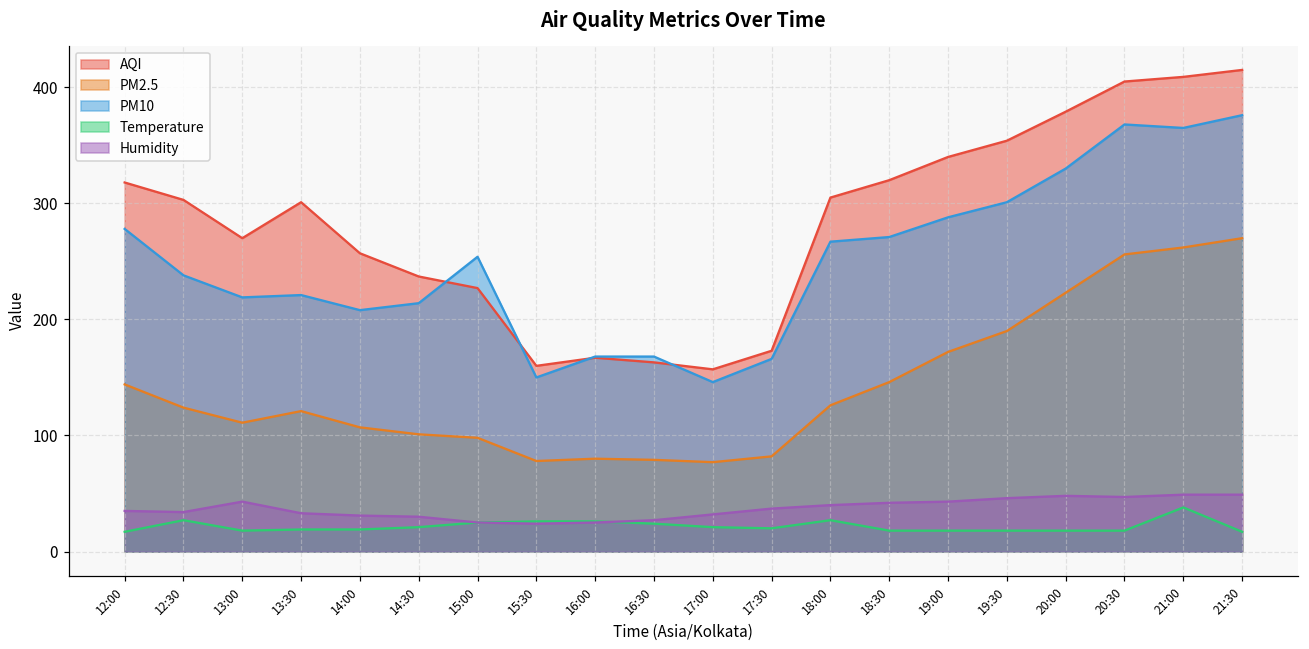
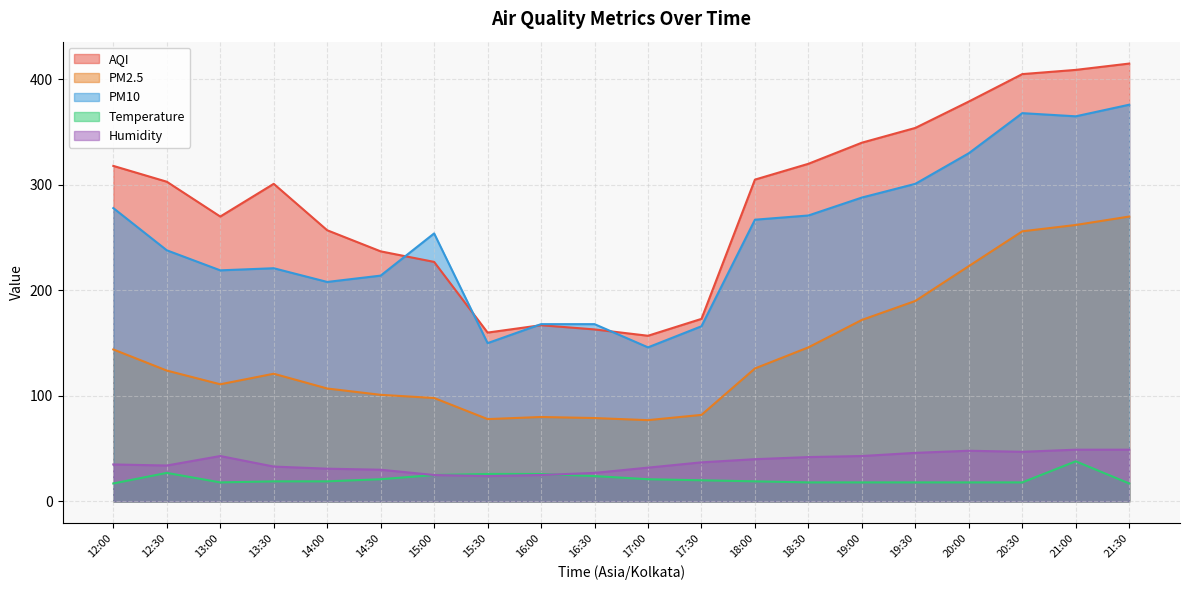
Temperature, 18:00: 27 -> 19
